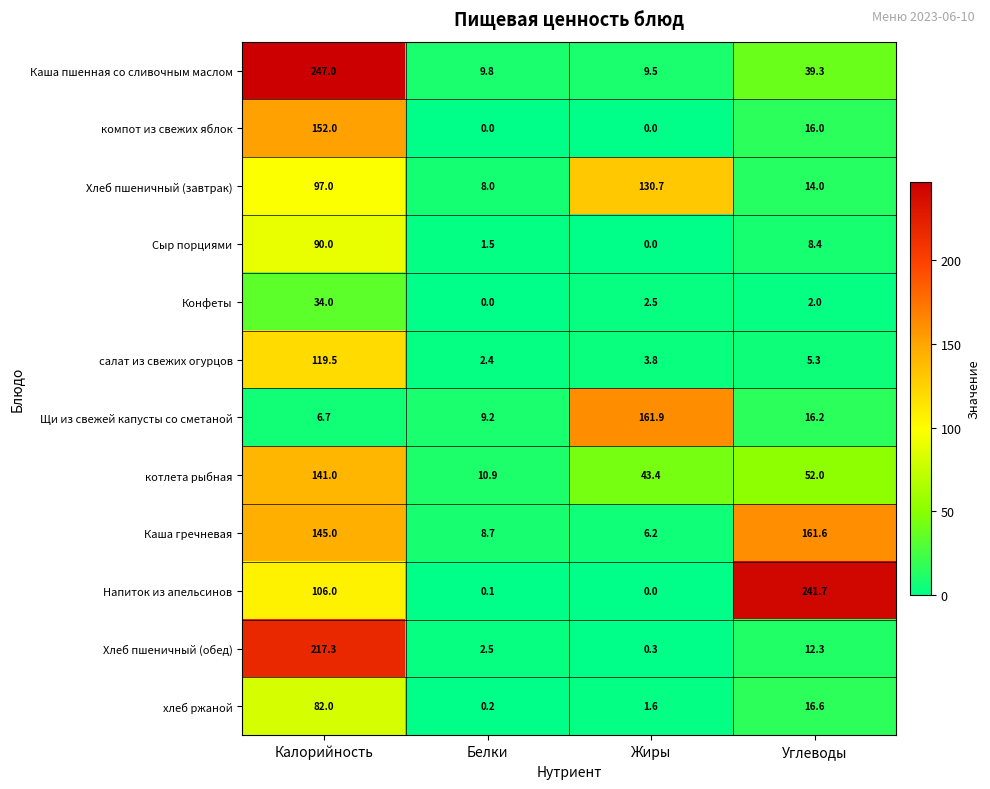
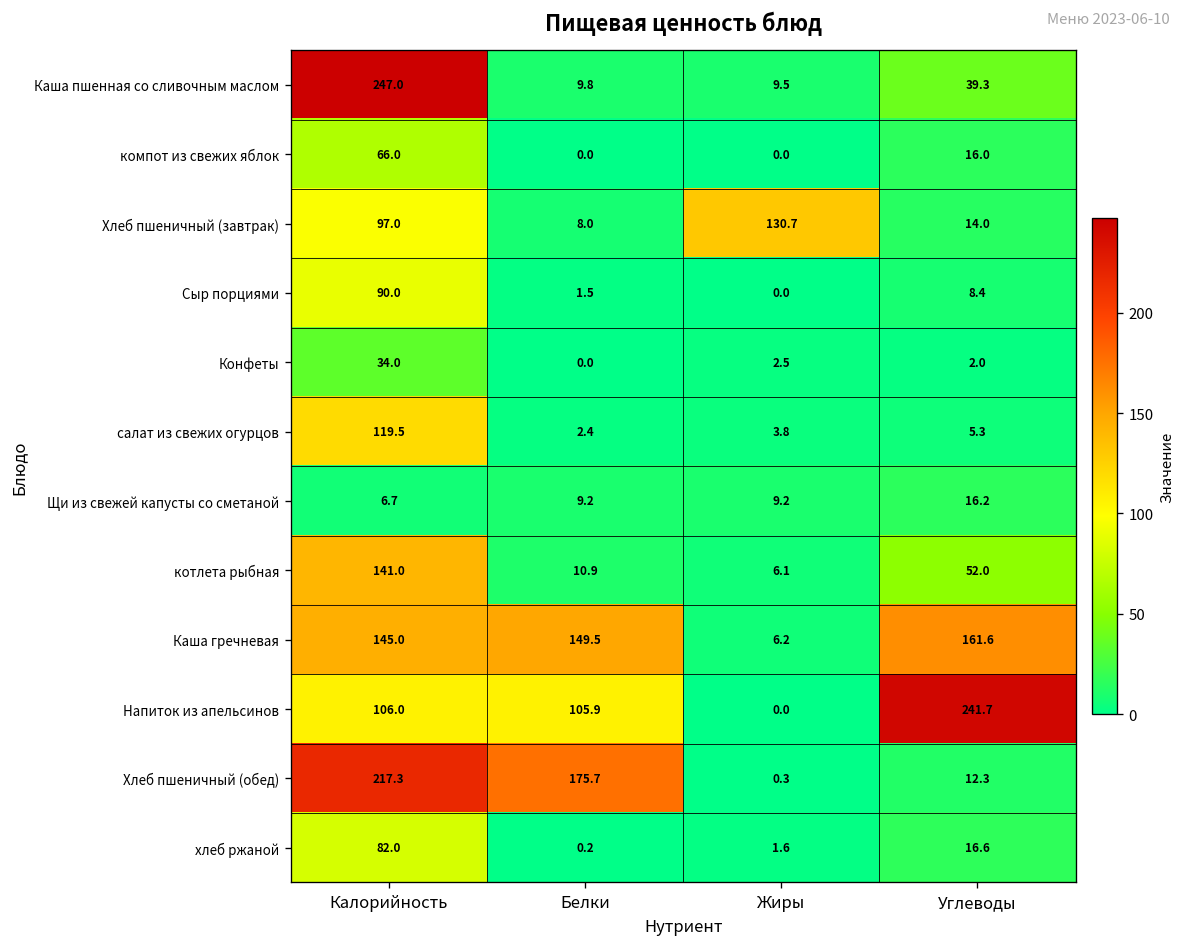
компот из свежих яблок, Калорийность: 152.0 -> 66.0
Щи из свежей капусты со сметаной, Жиры: 161.9 -> 9.2
котлета рыбная, Жиры: 43.4 -> 6.1
Каша гречневая, Белки: 8.7 -> 149.5
Напиток из апельсинов, Белки: 0.1 -> 105.9
Хлеб пшеничный (обед), Белки: 2.5 -> 175.7
